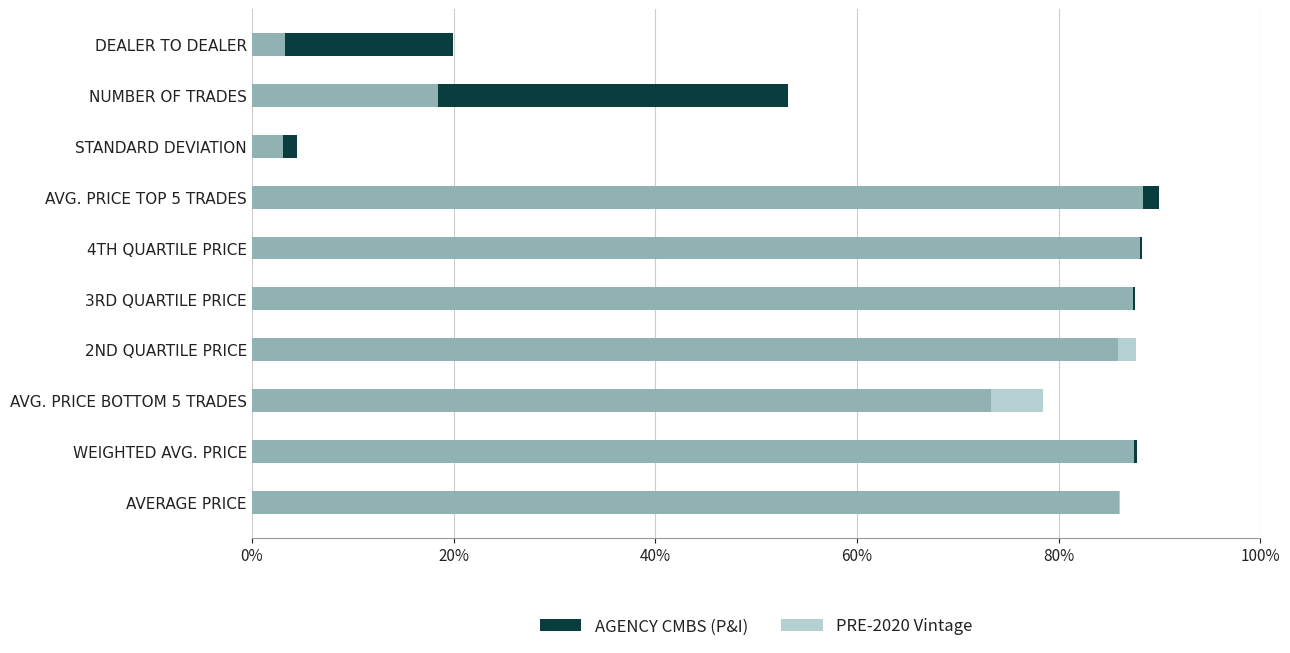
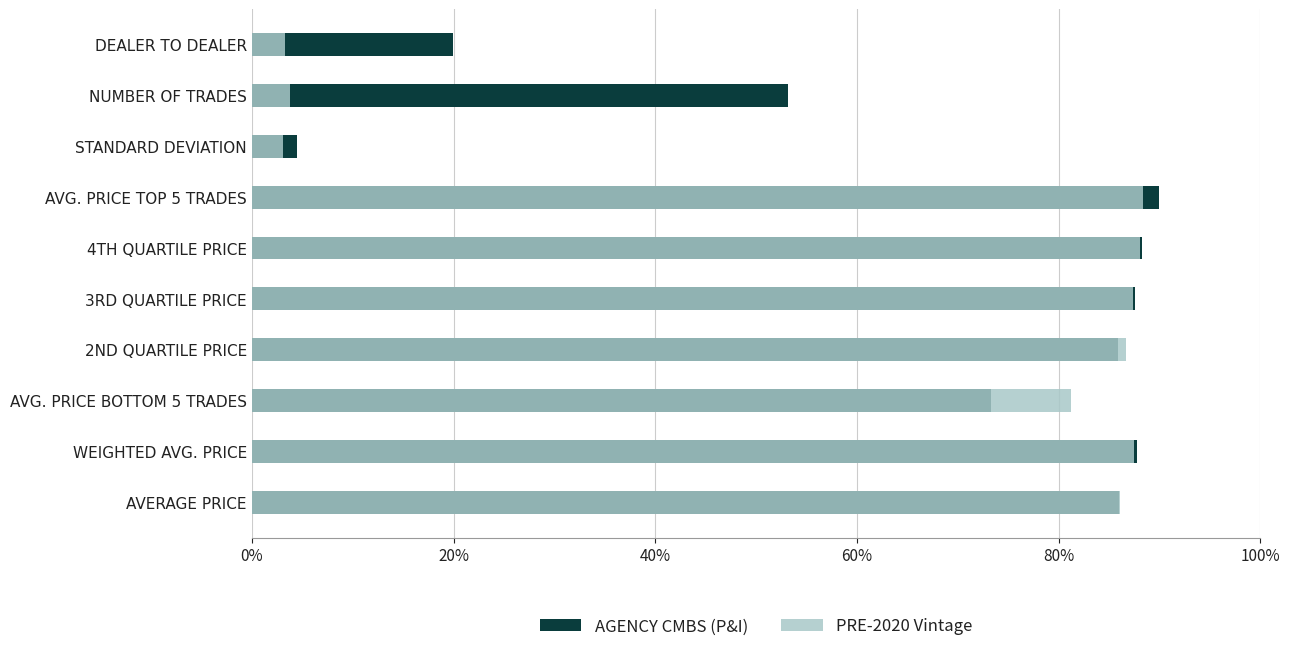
PRE-2020 Vintage, NUMBER OF TRADES: 18.5% -> 3.8%
PRE-2020 Vintage, 2ND QUARTILE PRICE: 87.7% -> 86.7%
PRE-2020 Vintage, AVG. PRICE BOTTOM 5 TRADES: 78.5% -> 81.3%
